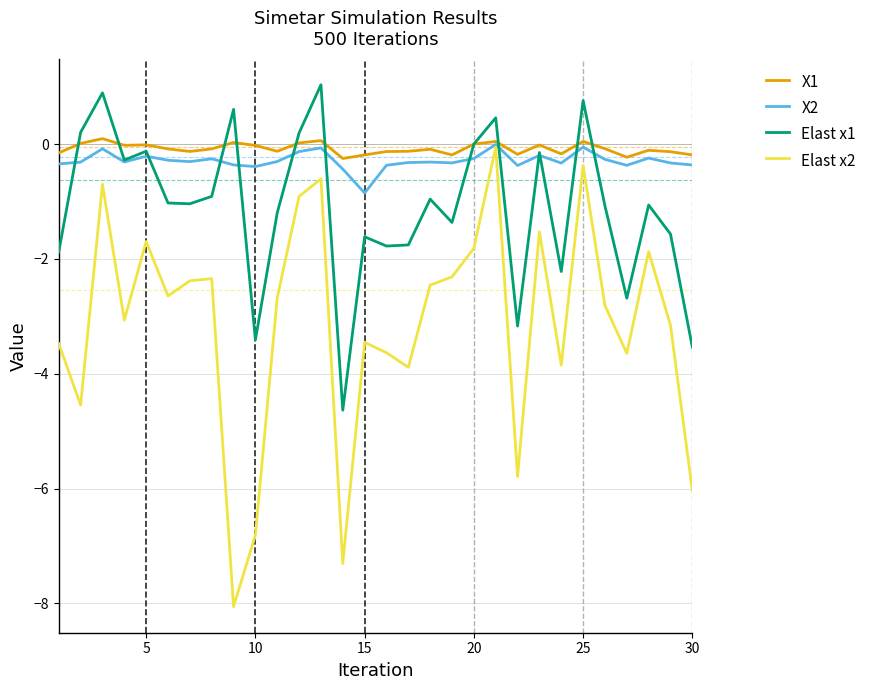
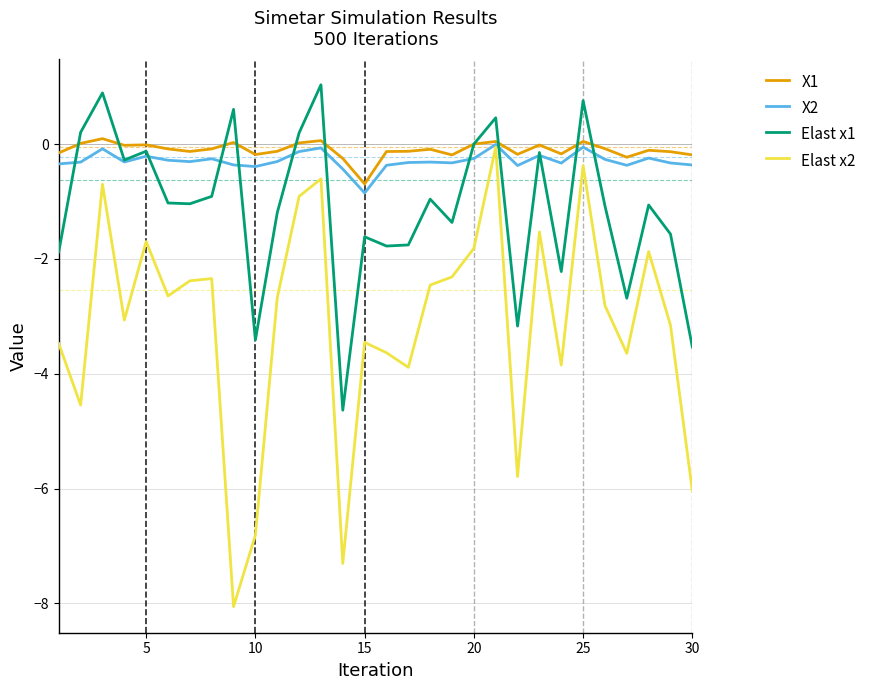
X1, 10: 0.0 -> -0.2
X1, 15: -0.2 -> -0.7
